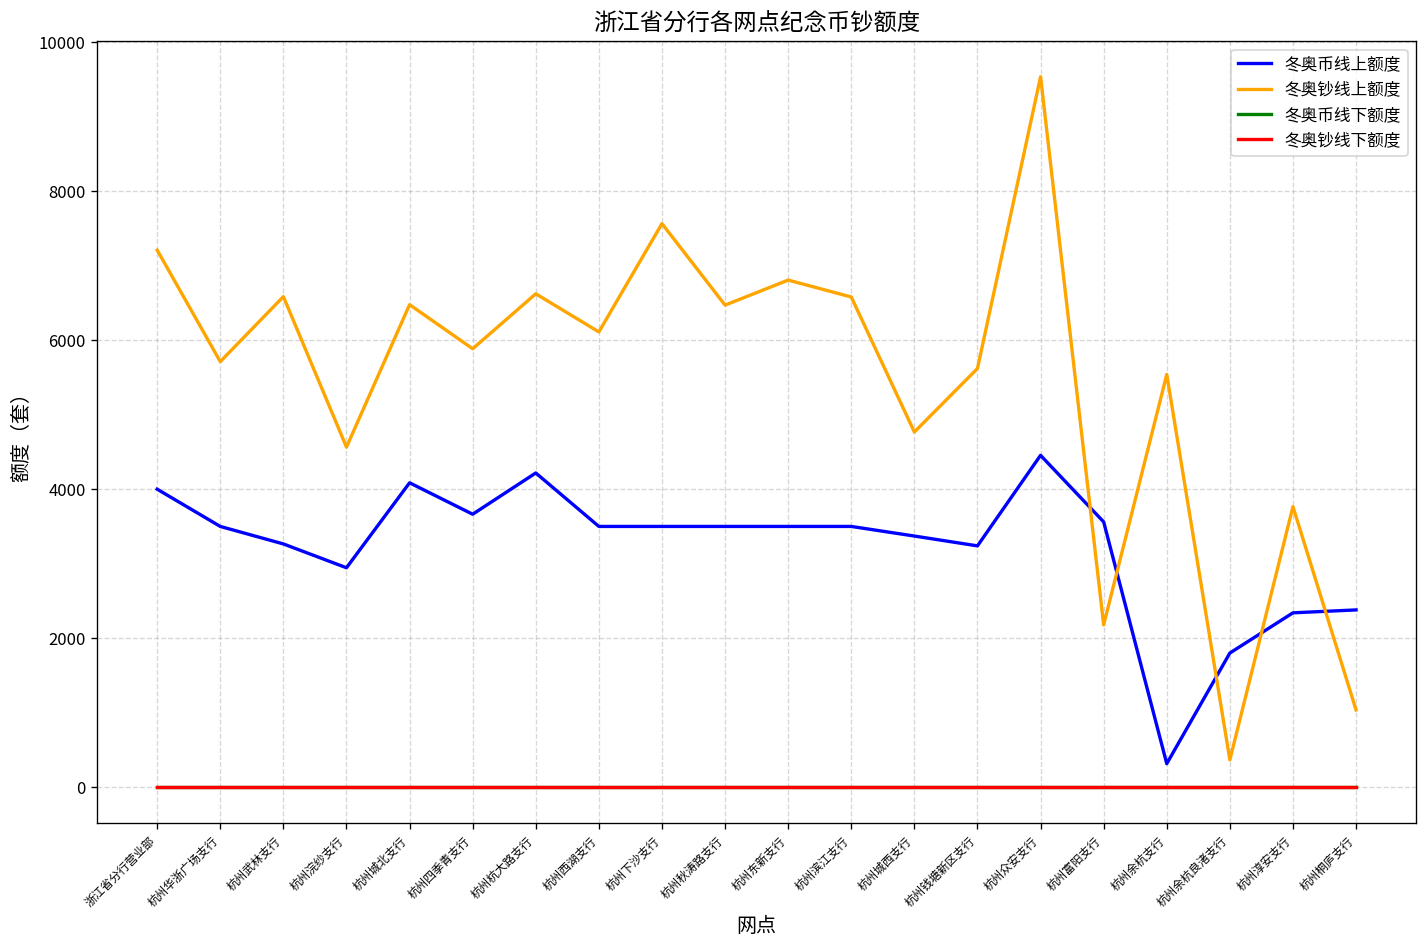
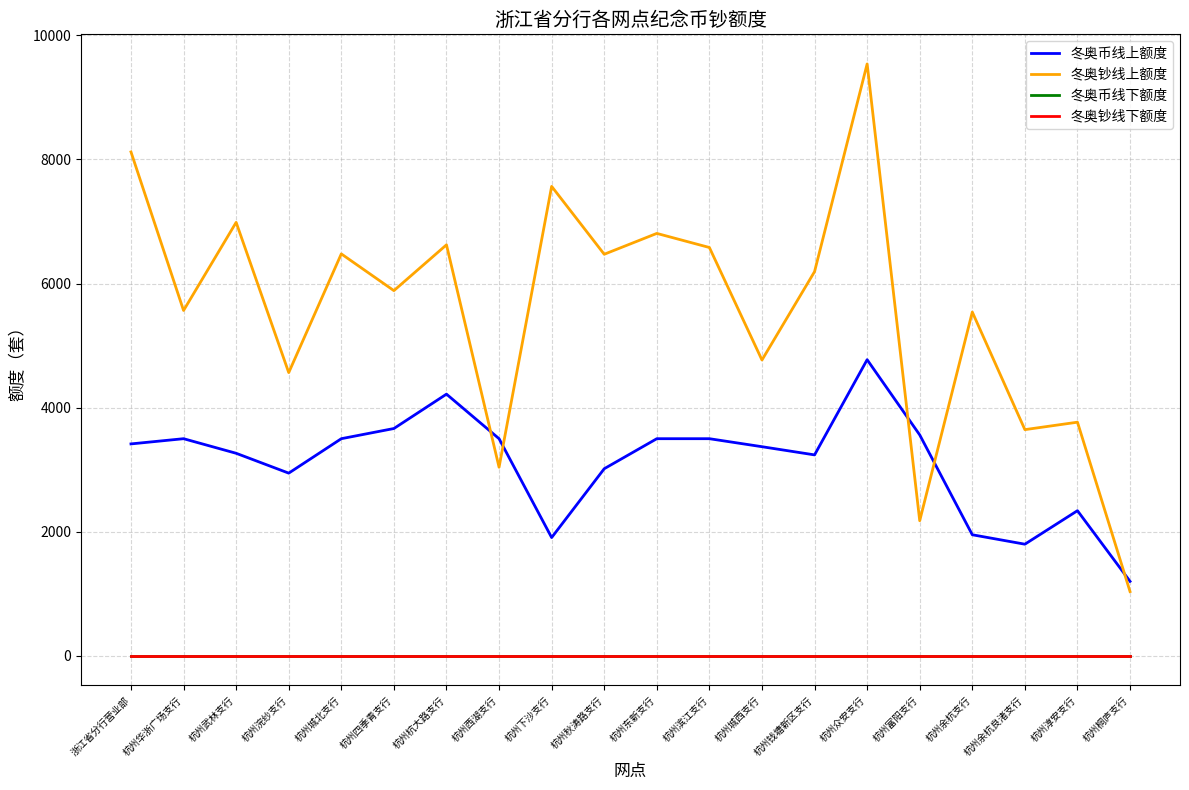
冬奥币线上额度, 浙江省分行营业部: 4000 -> 3400
冬奥钞线上额度, 浙江省分行营业部: 7200 -> 8100
冬奥钞线上额度, 杭州华浙广场支行: 5700 -> 5600
冬奥钞线上额度, 杭州武林支行: 6600 -> 7000
冬奥币线上额度, 杭州城北支行: 4100 -> 3500
冬奥钞线上额度, 杭州西湖支行: 6100 -> 3000
冬奥币线上额度, 杭州下沙支行: 3500 -> 1900
冬奥币线上额度, 杭州秋涛路支行: 3500 -> 3000
冬奥钞线上额度, 杭州钱塘新区支行: 5600 -> 6200
冬奥币线上额度, 杭州众安支行: 4500 -> 4800
冬奥币线上额度, 杭州余杭支行: 300 -> 2000
冬奥钞线上额度, 杭州余杭良渚支行: 400 -> 3600
冬奥币线上额度, 杭州桐庐支行: 2400 -> 1200
